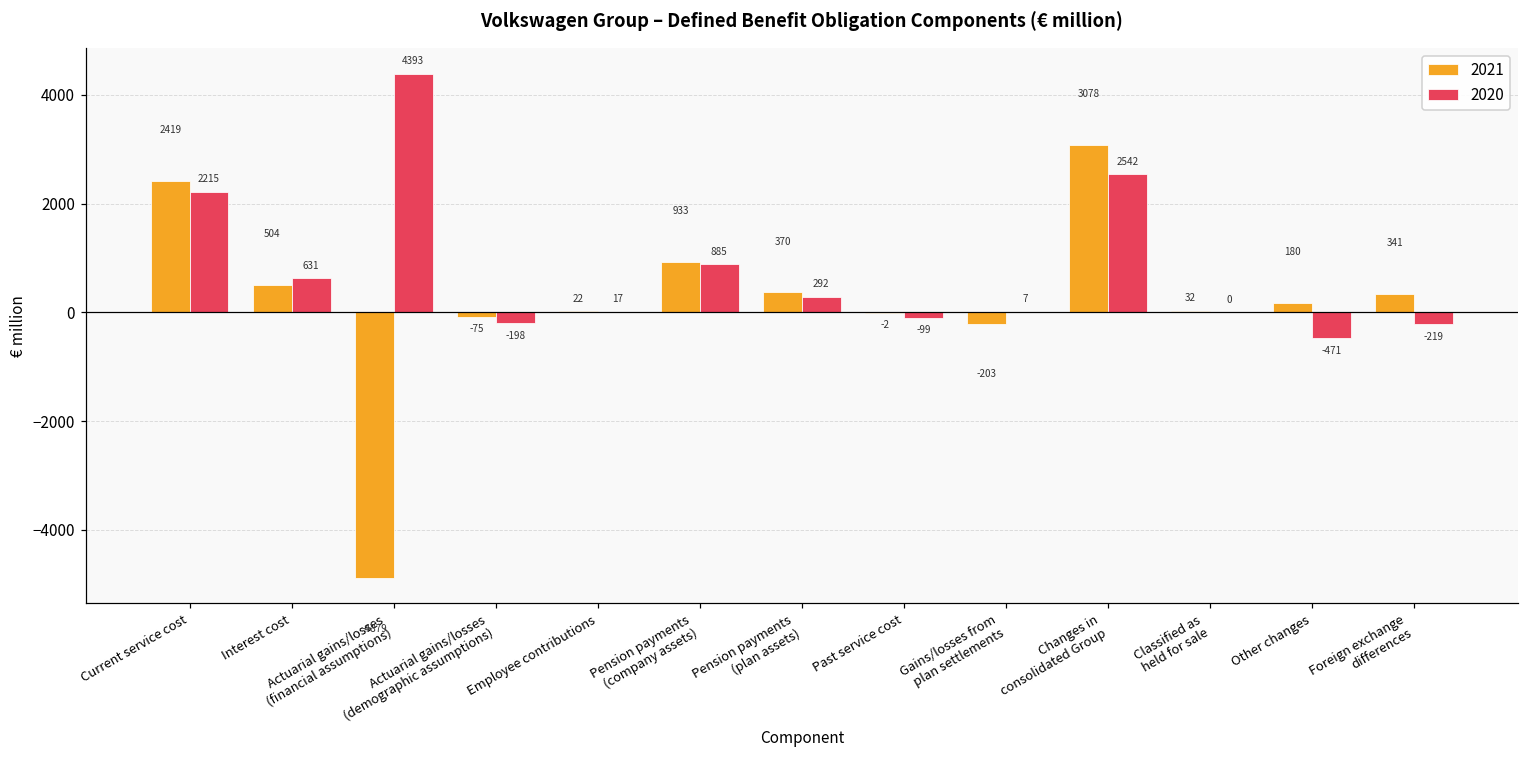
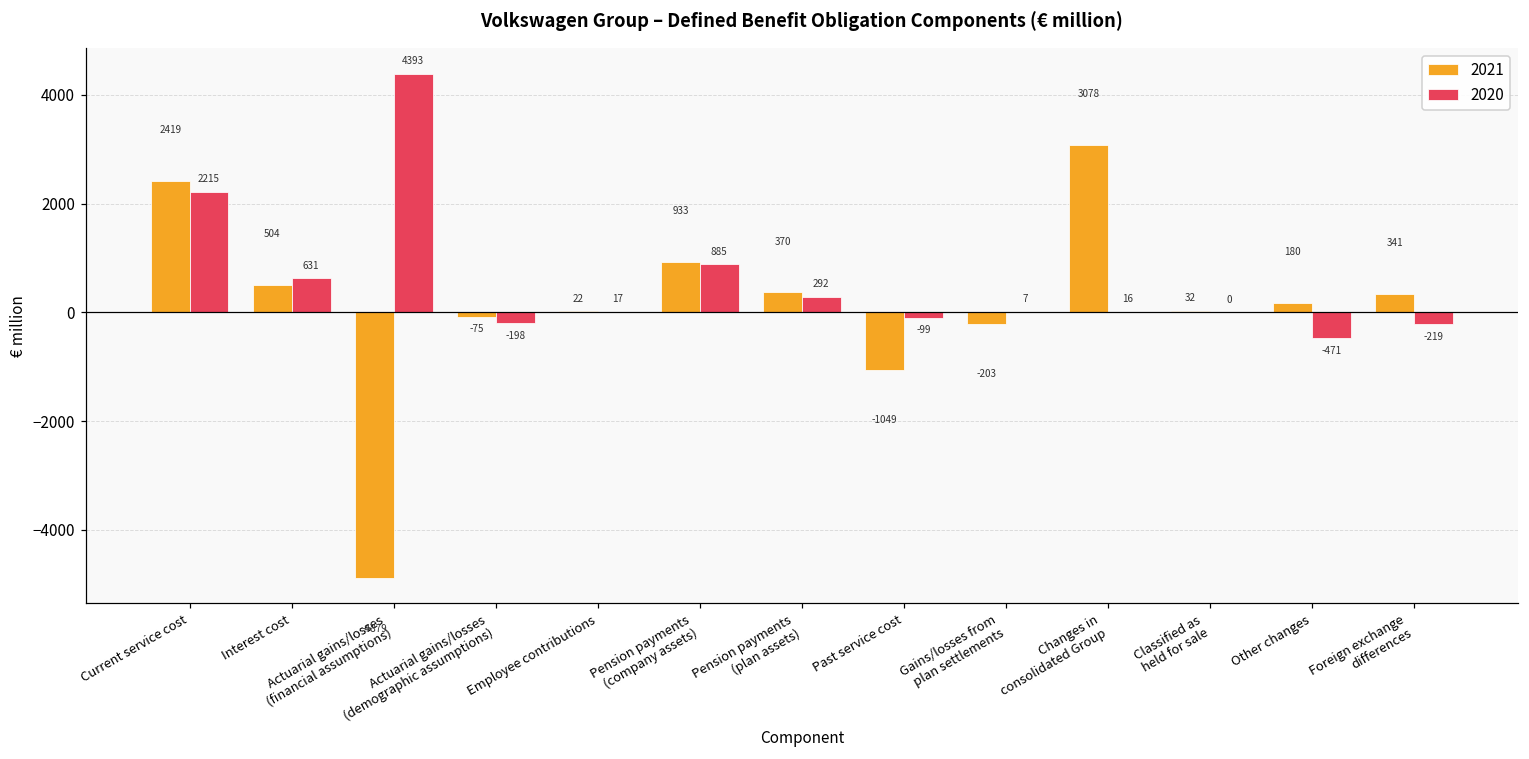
2021, Past service cost: -2 -> -1049
2020, Changes in consolidated Group: 2542 -> 16
